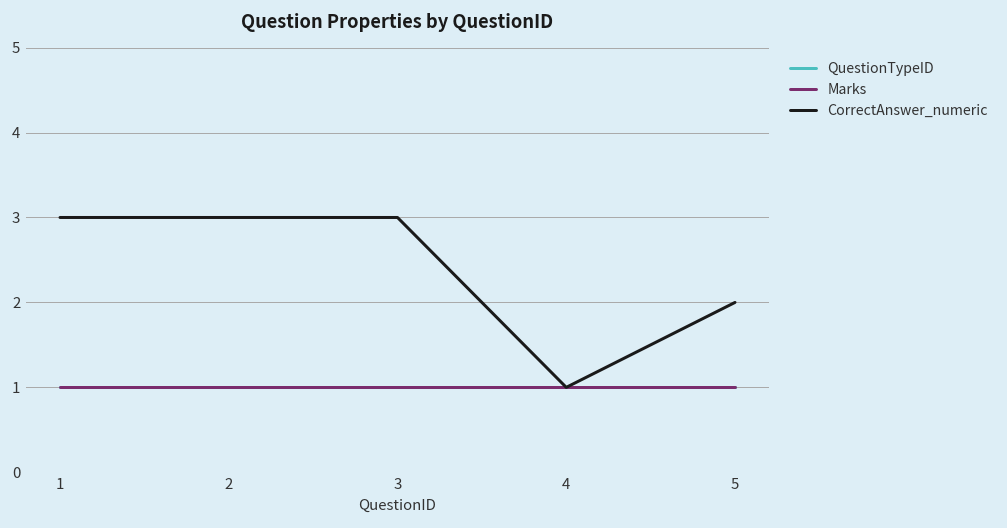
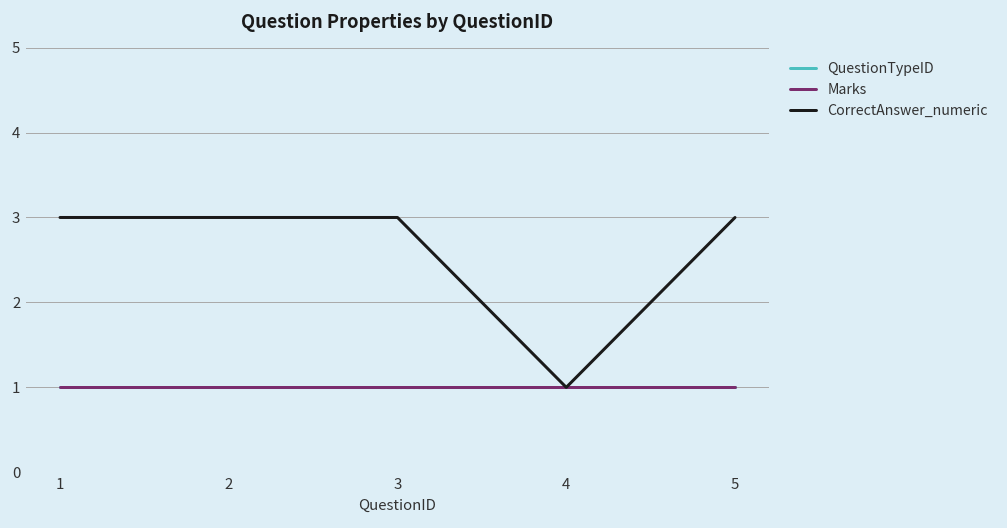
CorrectAnswer_numeric, 5: 2 -> 3
